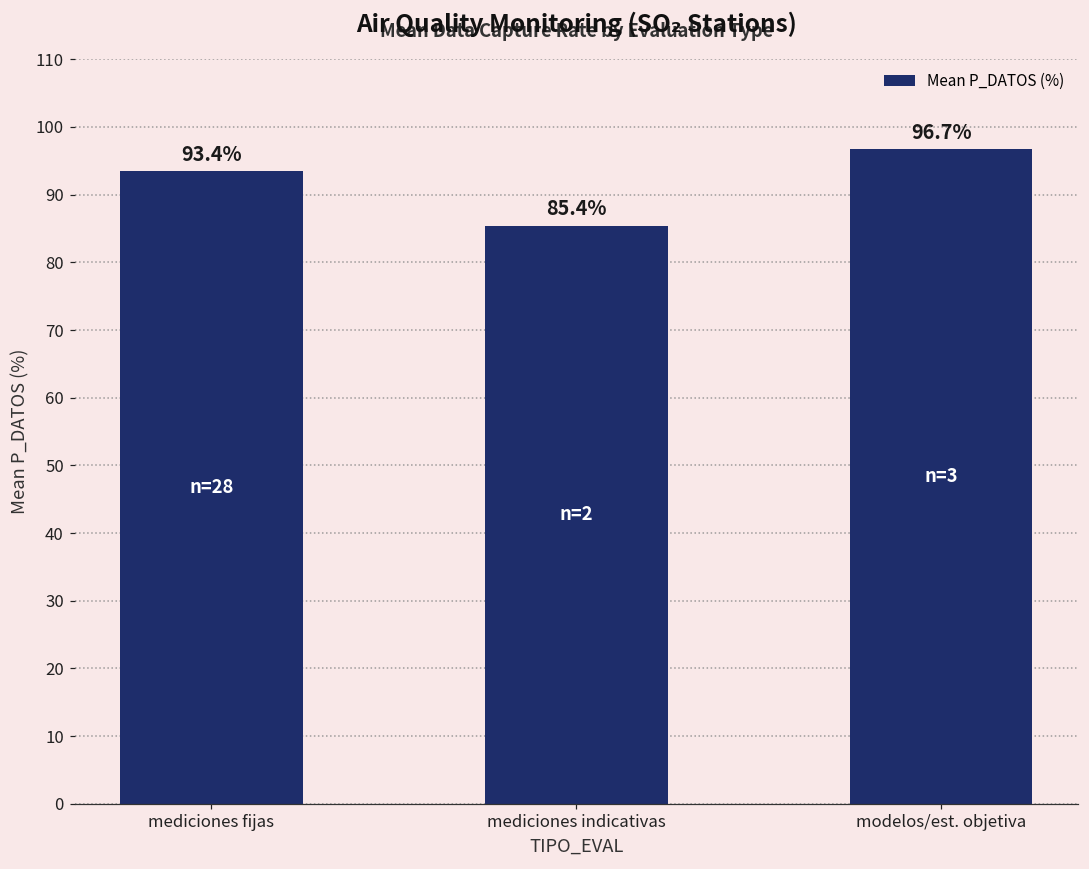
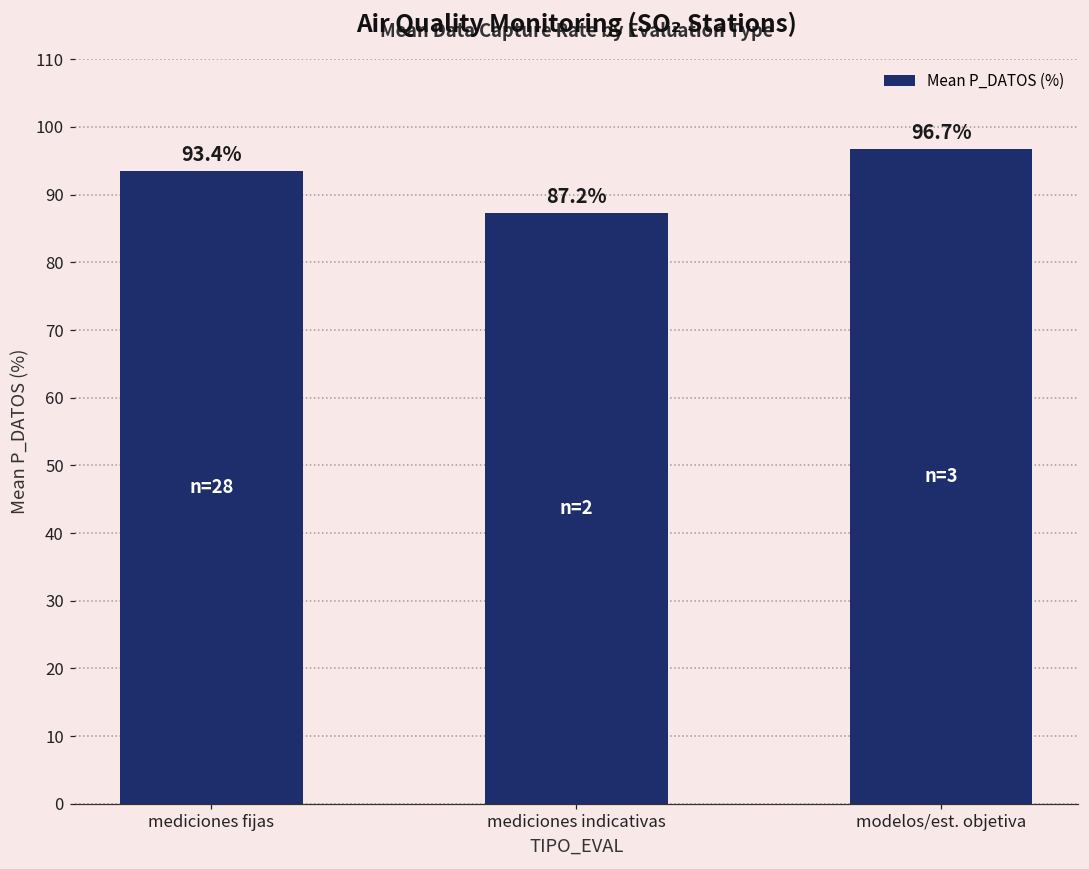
mediciones indicativas: 85.4% -> 87.2%
